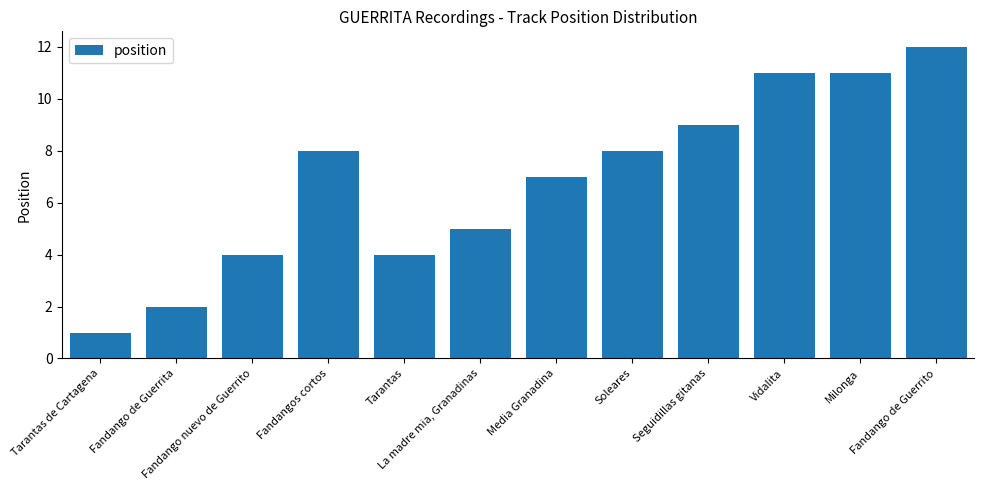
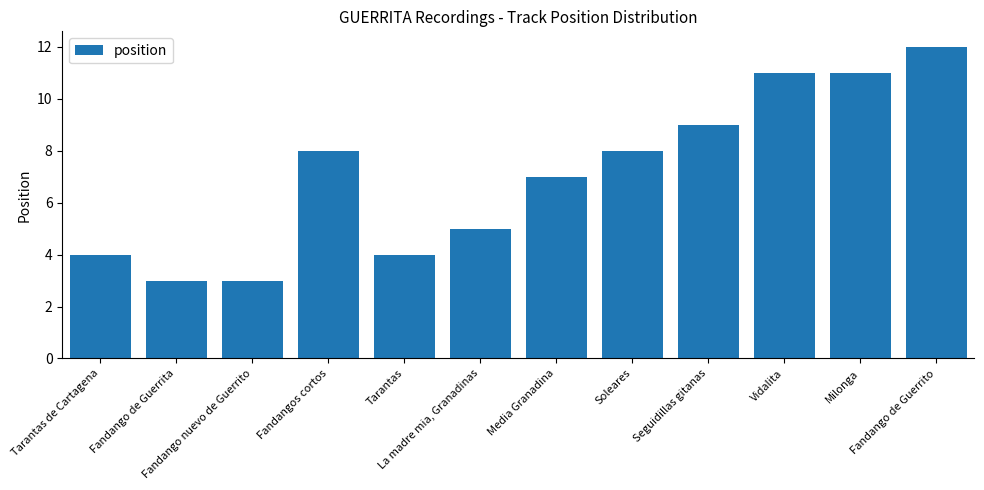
Tarantas de Cartagena: 1 -> 4
Fandango de Guerrita: 2 -> 3
Fandango nuevo de Guerrito: 4 -> 3
